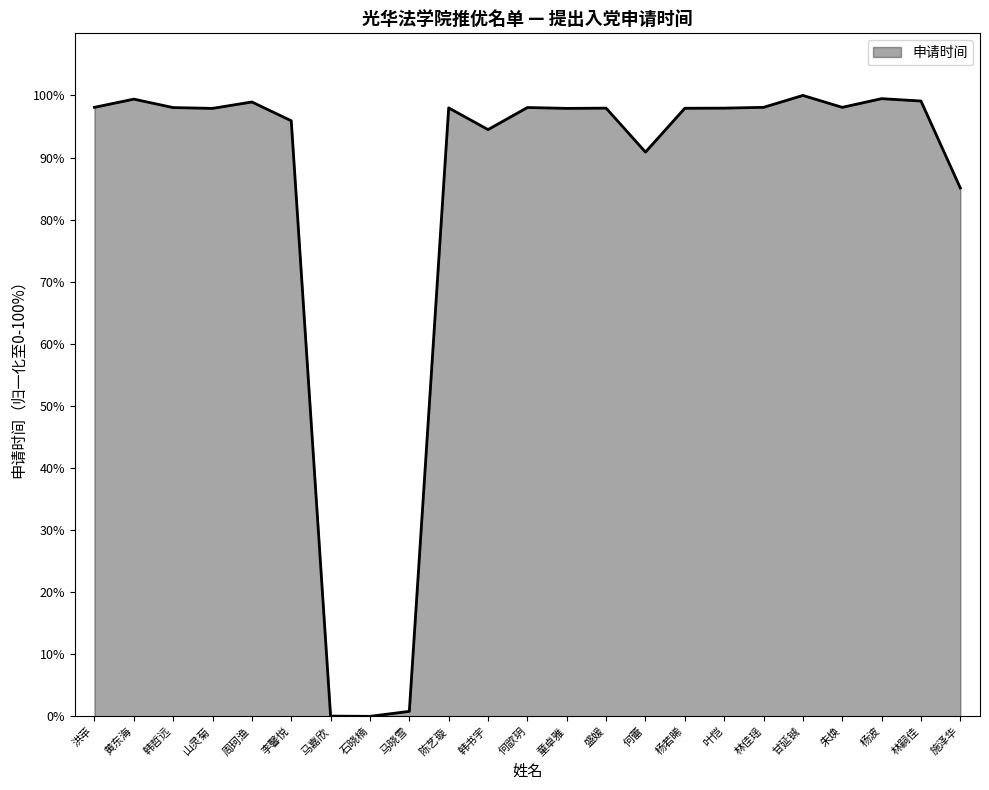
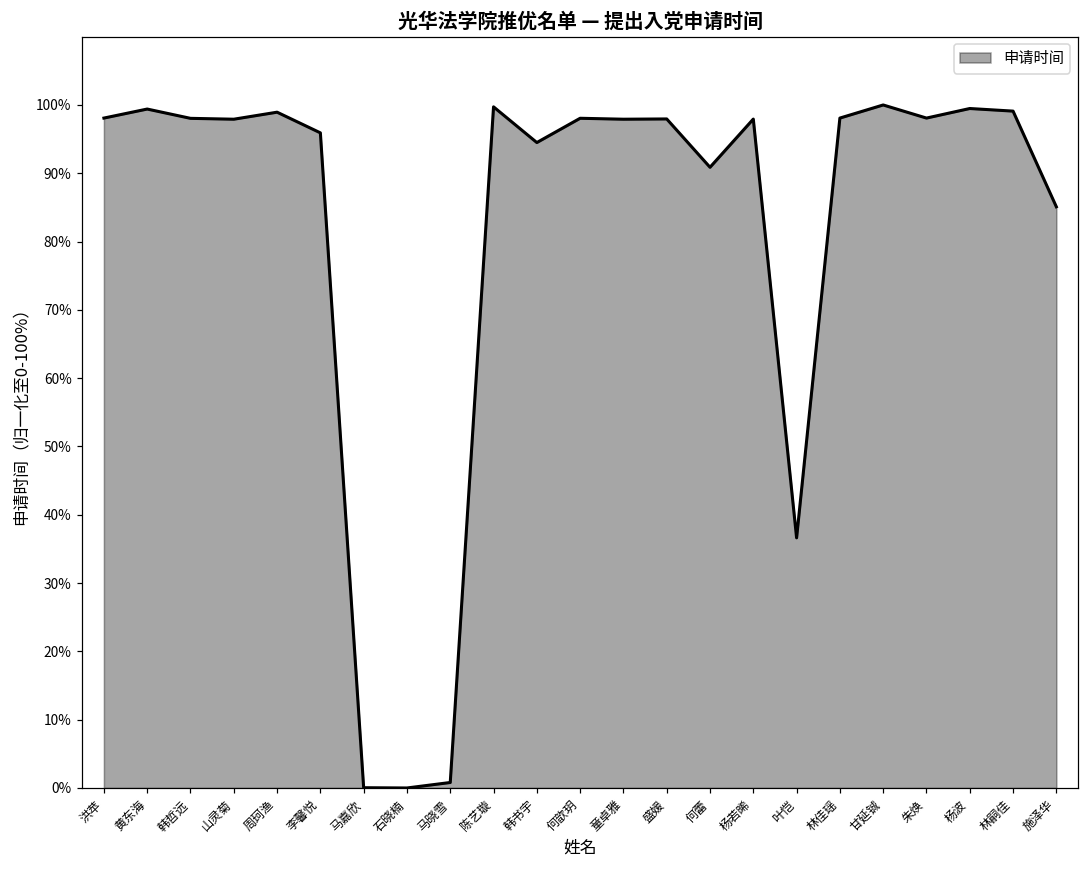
陈艺璇: 98% -> 100%
叶恺: 98% -> 37%
